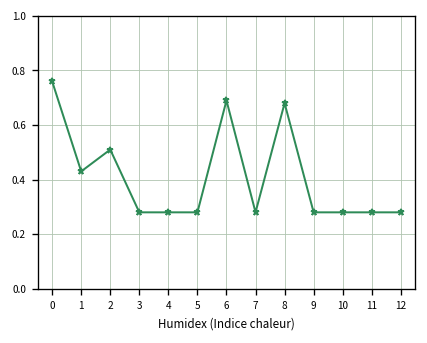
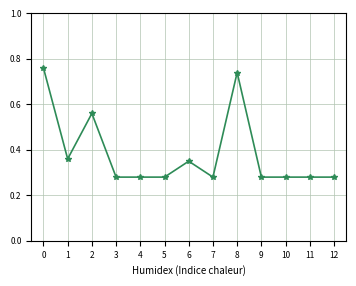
1: 0.43 -> 0.36
2: 0.51 -> 0.56
6: 0.69 -> 0.35
8: 0.68 -> 0.74
